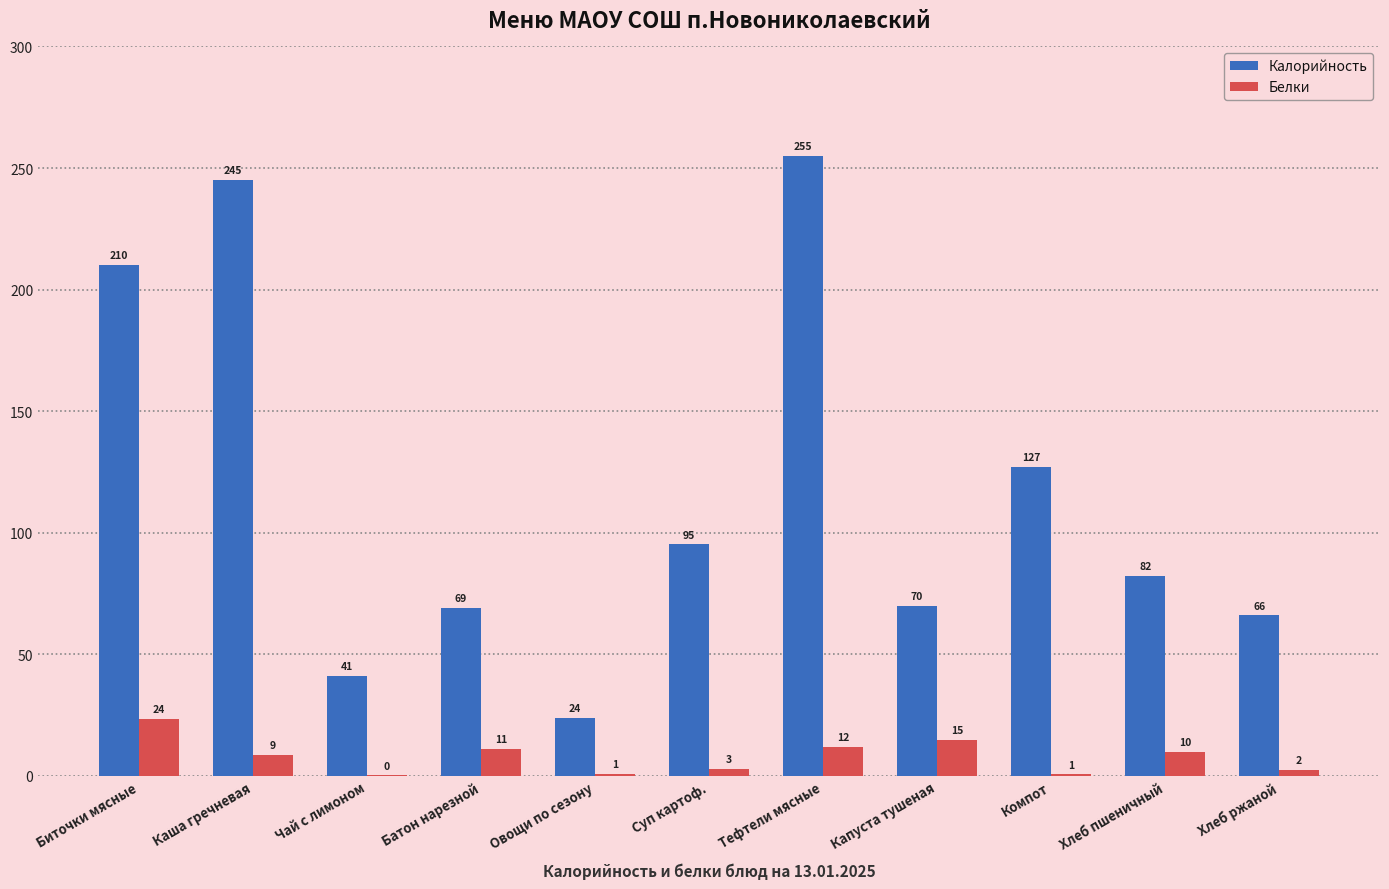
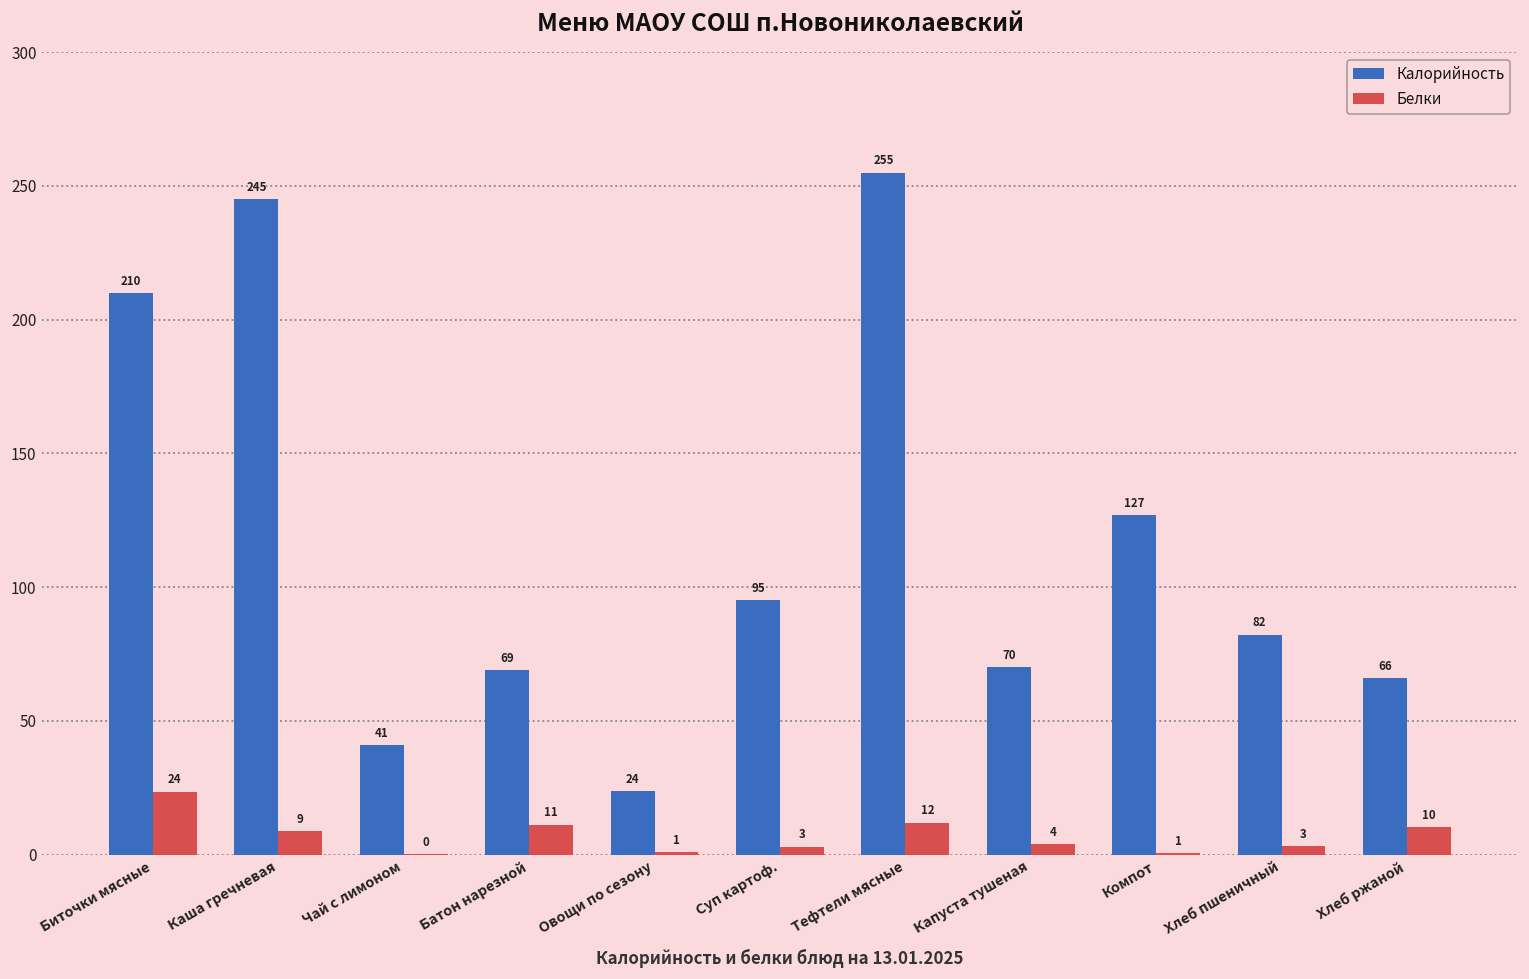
Белки, Капуста тушеная: 15 -> 4
Белки, Хлеб пшеничный: 10 -> 3
Белки, Хлеб ржаной: 2 -> 10
